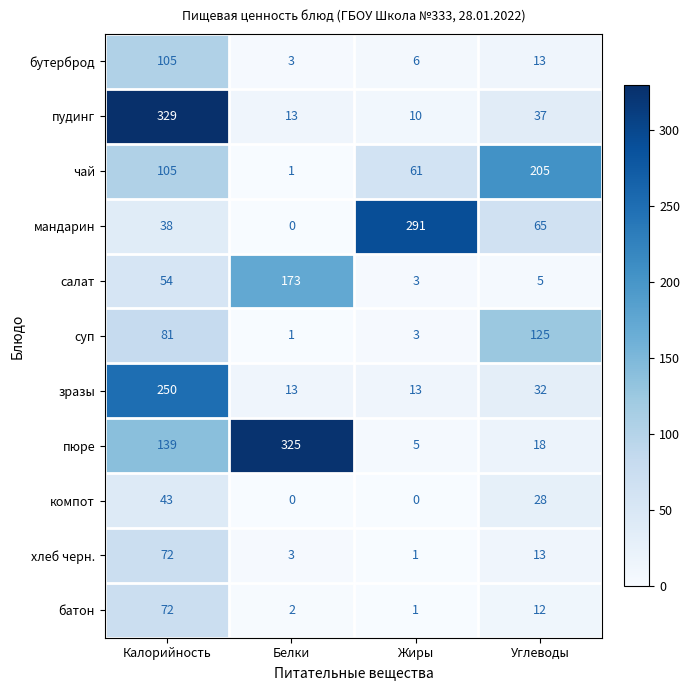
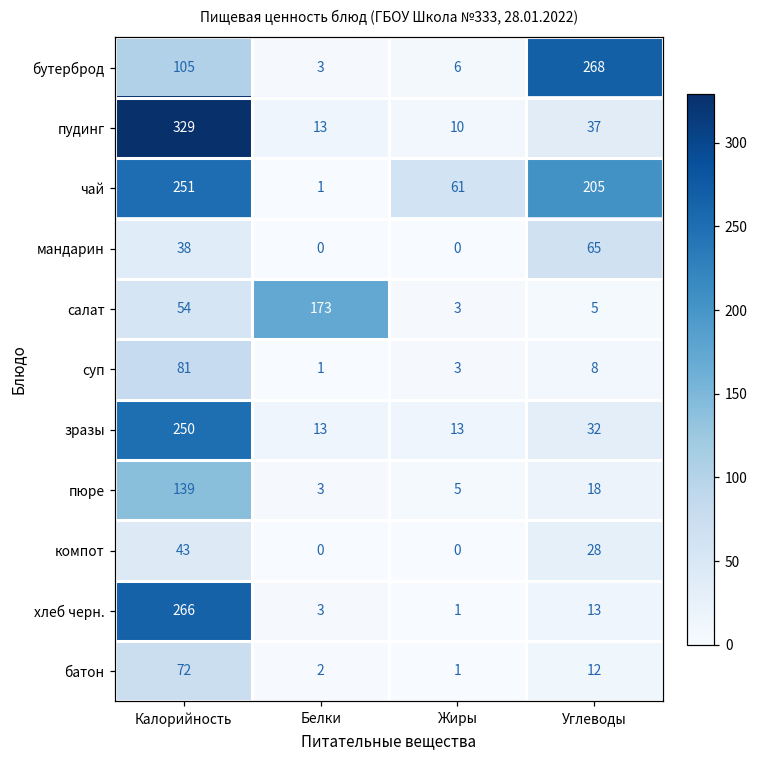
бутерброд, Углеводы: 13 -> 268
чай, Калорийность: 105 -> 251
мандарин, Жиры: 291 -> 0
суп, Углеводы: 125 -> 8
пюре, Белки: 325 -> 3
хлеб черн., Калорийность: 72 -> 266
